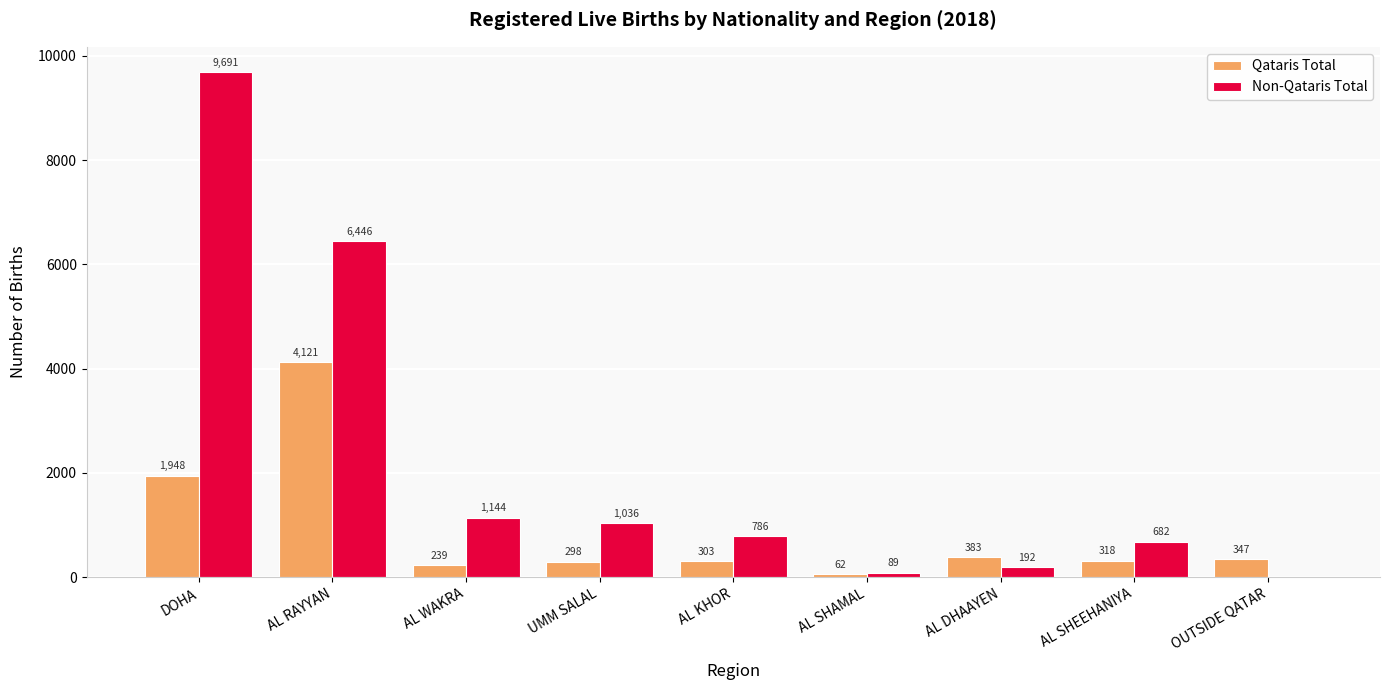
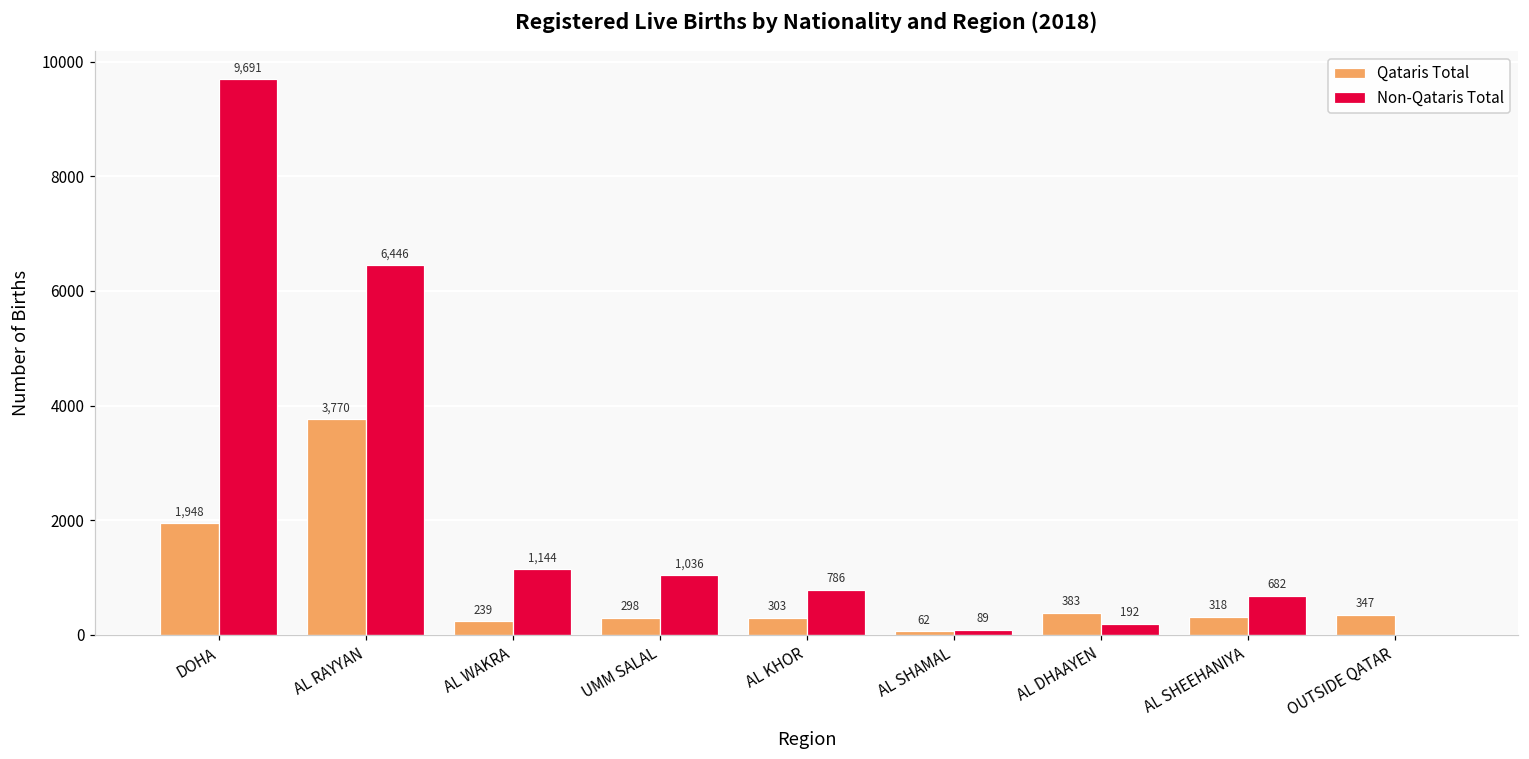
Qataris Total, AL RAYYAN: 4,121 -> 3,770
